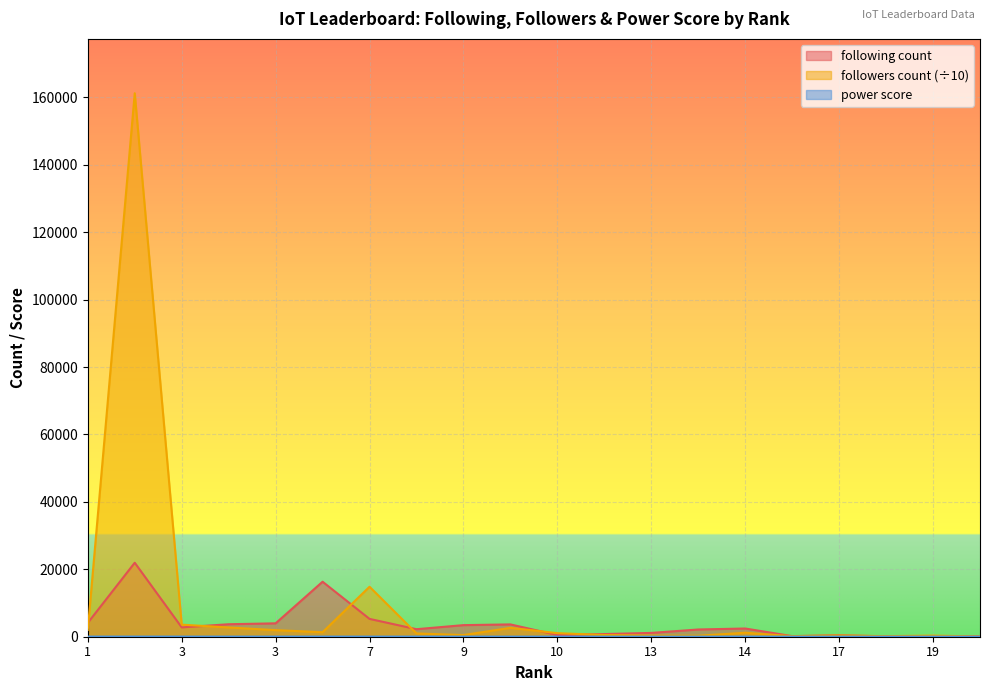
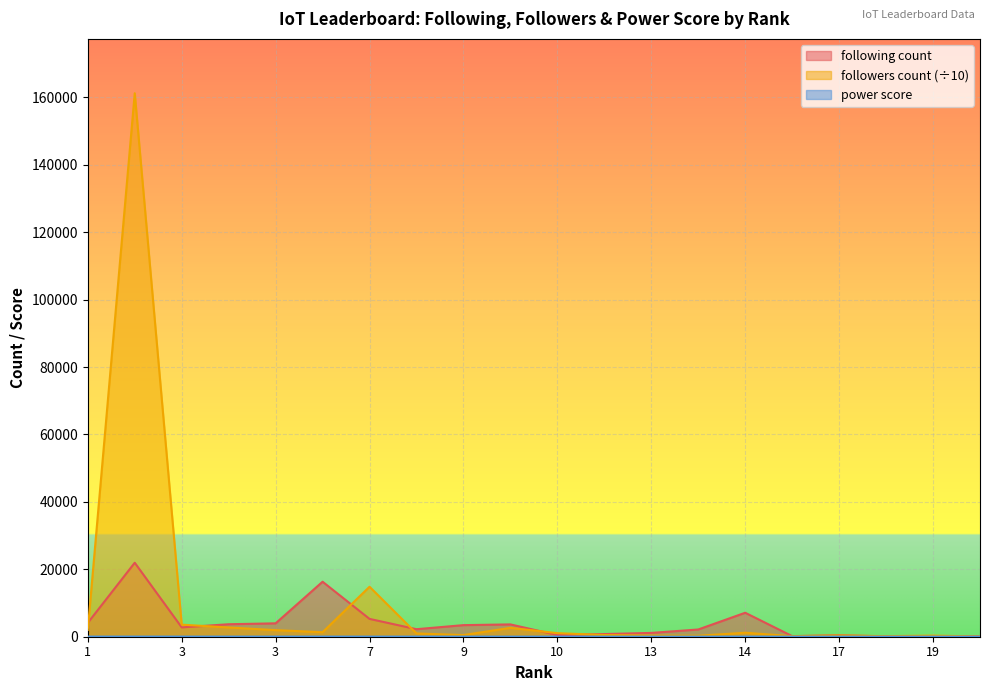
following count, 14: 2000 -> 7000
